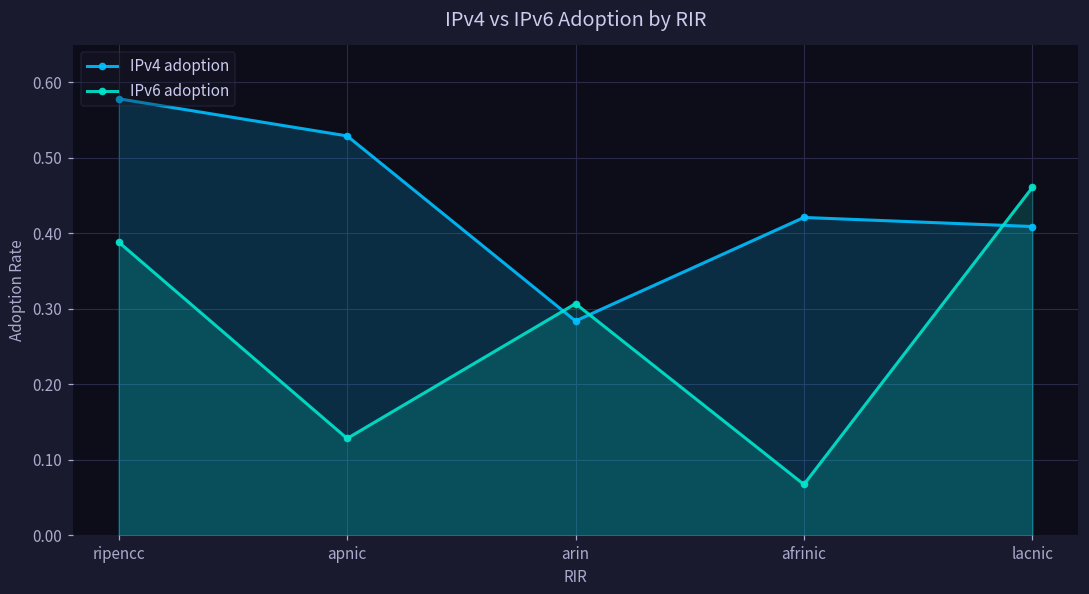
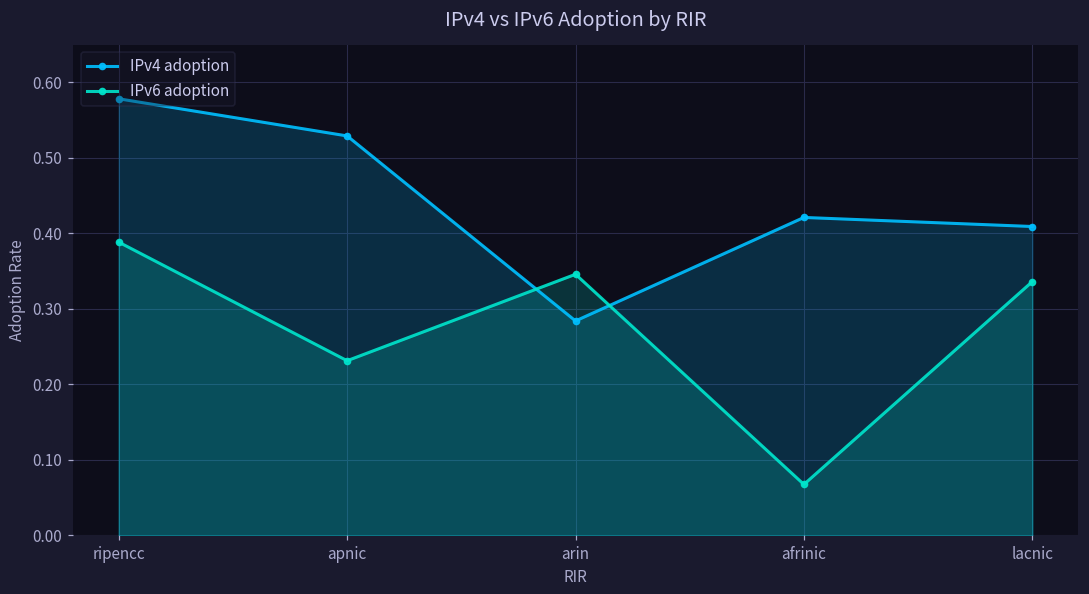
IPv6 adoption, apnic: 0.13 -> 0.23
IPv6 adoption, arin: 0.31 -> 0.35
IPv6 adoption, lacnic: 0.46 -> 0.34
